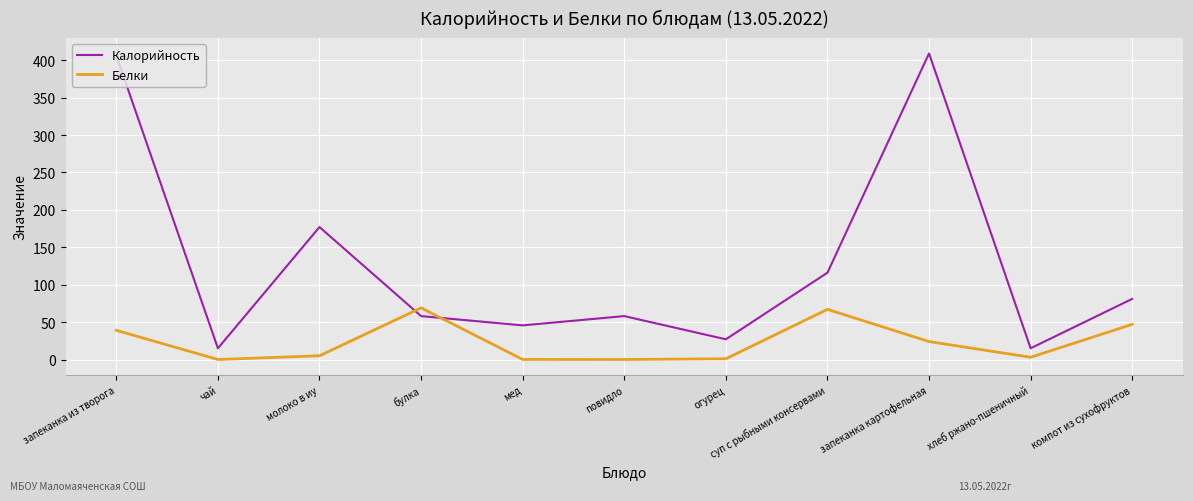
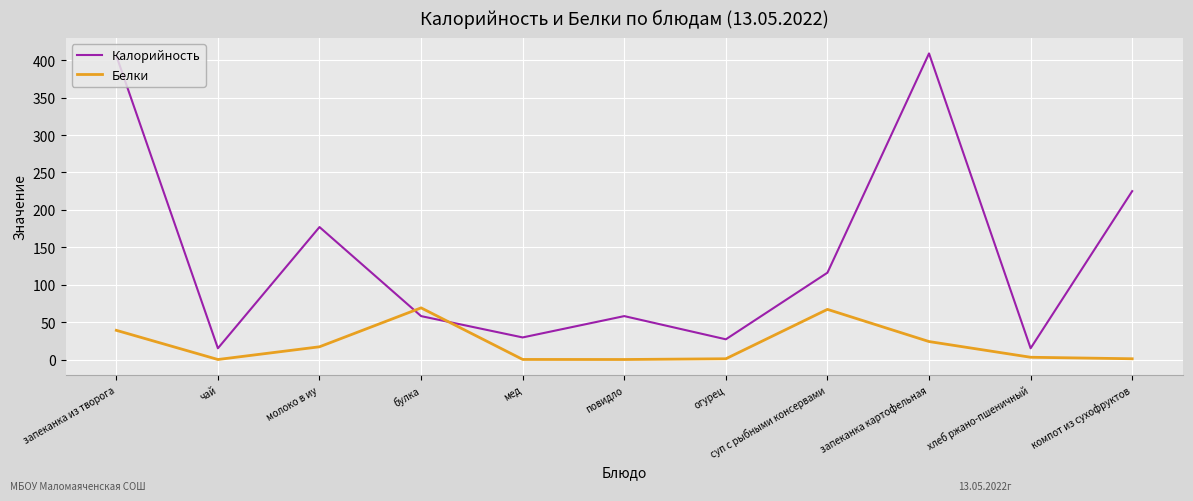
Белки, молоко в иу: 10 -> 20
Калорийность, мед: 50 -> 30
Калорийность, компот из сухофруктов: 80 -> 230
Белки, компот из сухофруктов: 50 -> 0
